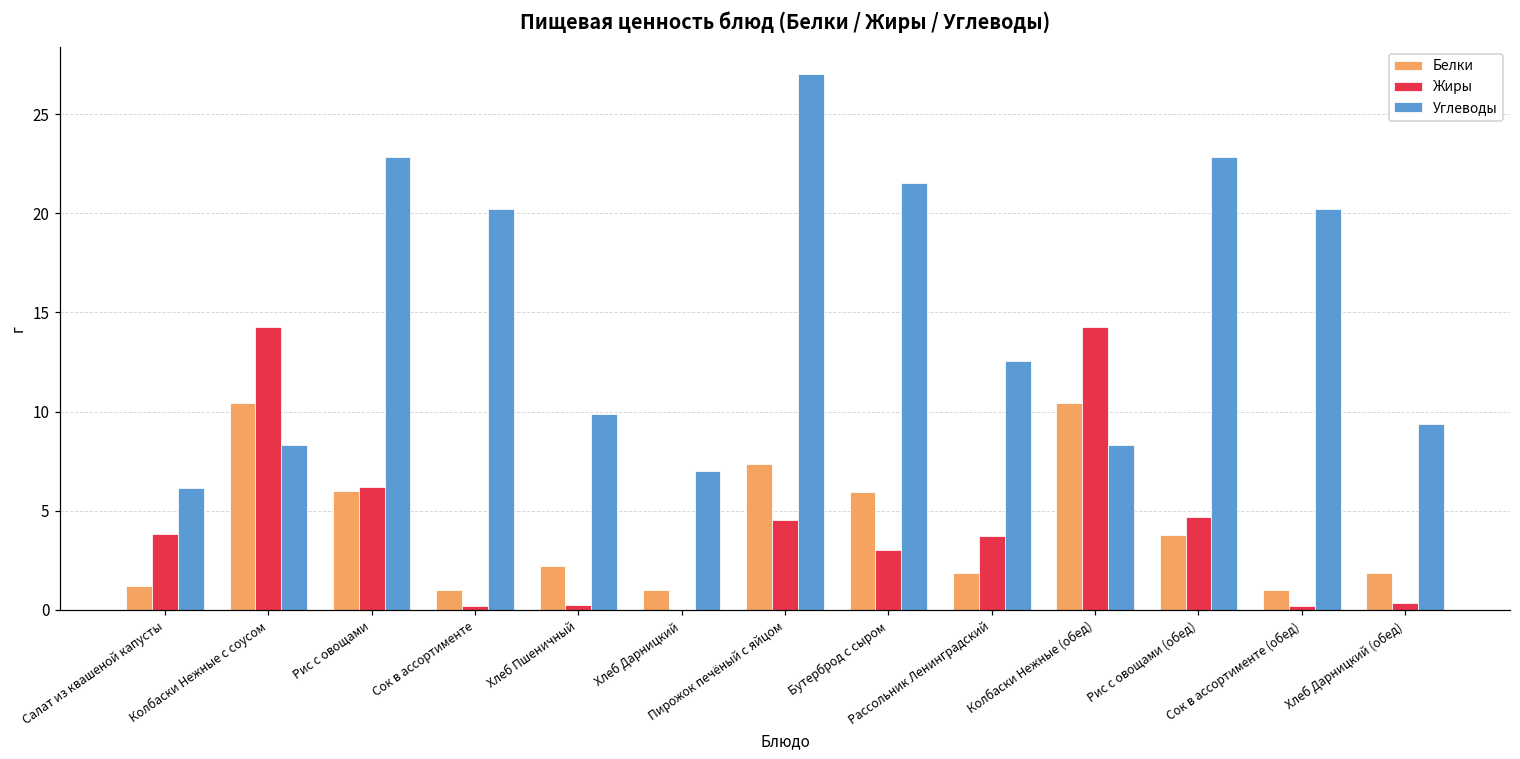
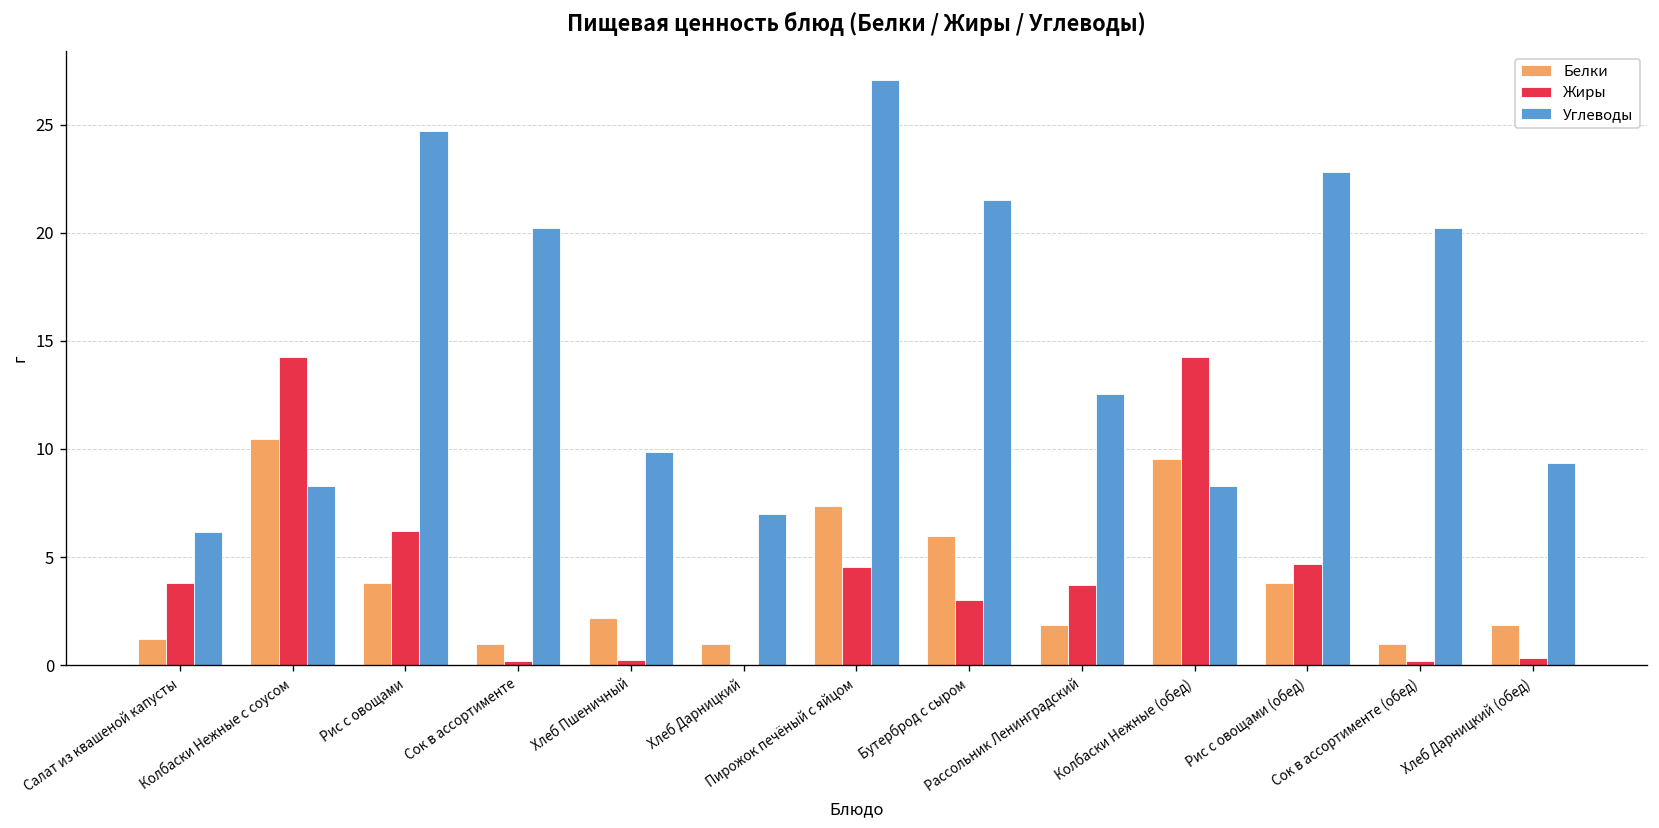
Белки, Рис с овощами: 6.0 -> 3.8
Углеводы, Рис с овощами: 22.8 -> 24.7
Белки, Колбаски Нежные (обед): 10.4 -> 9.5
